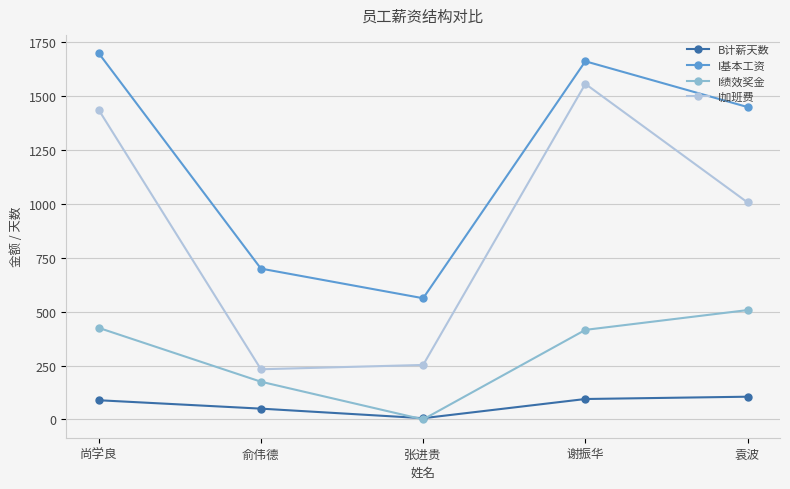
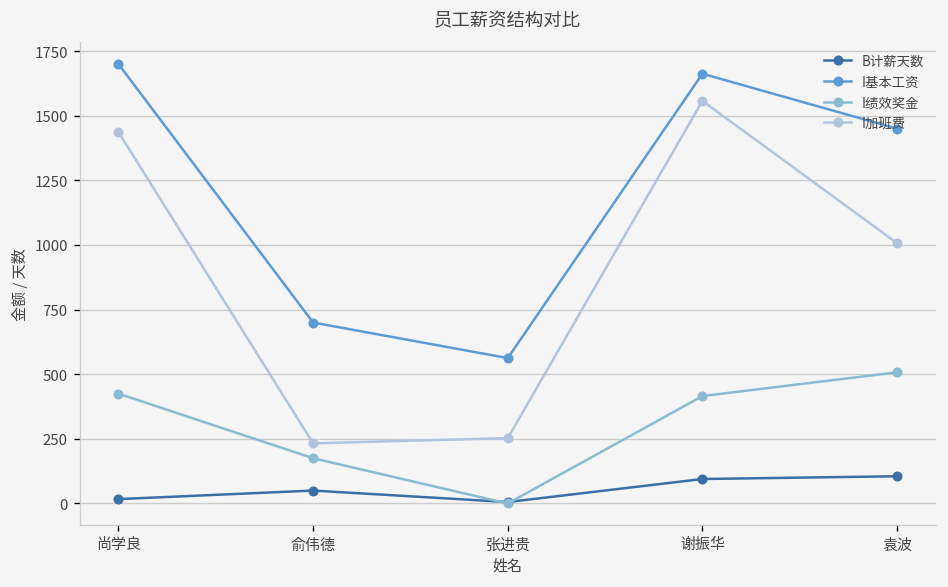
B计薪天数, 尚学良: 90 -> 20
